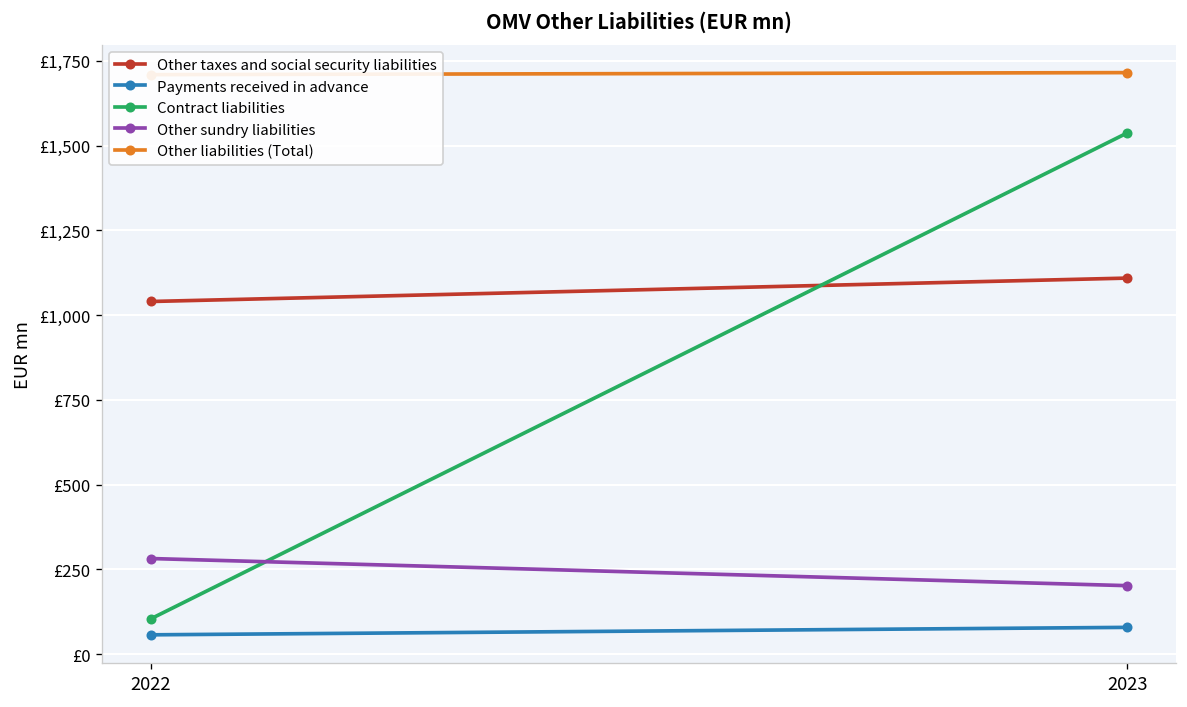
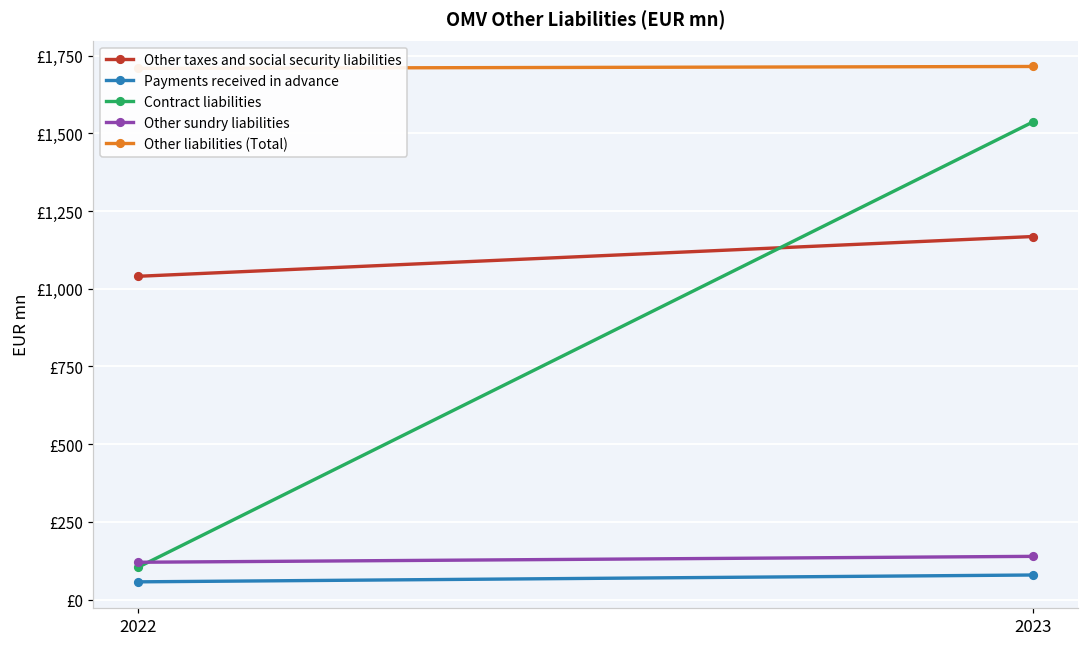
Other sundry liabilities, 2022: £280 -> £120
Other taxes and social security liabilities, 2023: £1,110 -> £1,170
Other sundry liabilities, 2023: £200 -> £140
